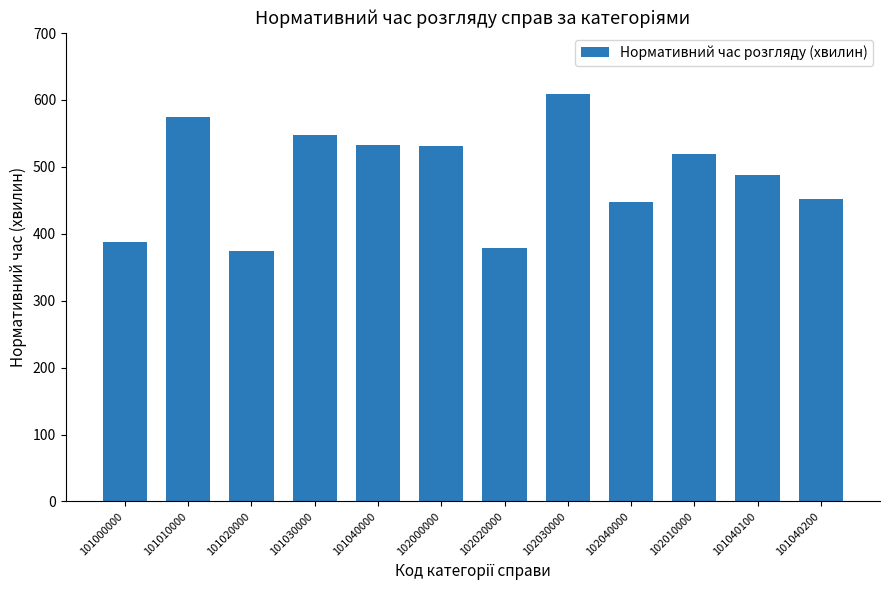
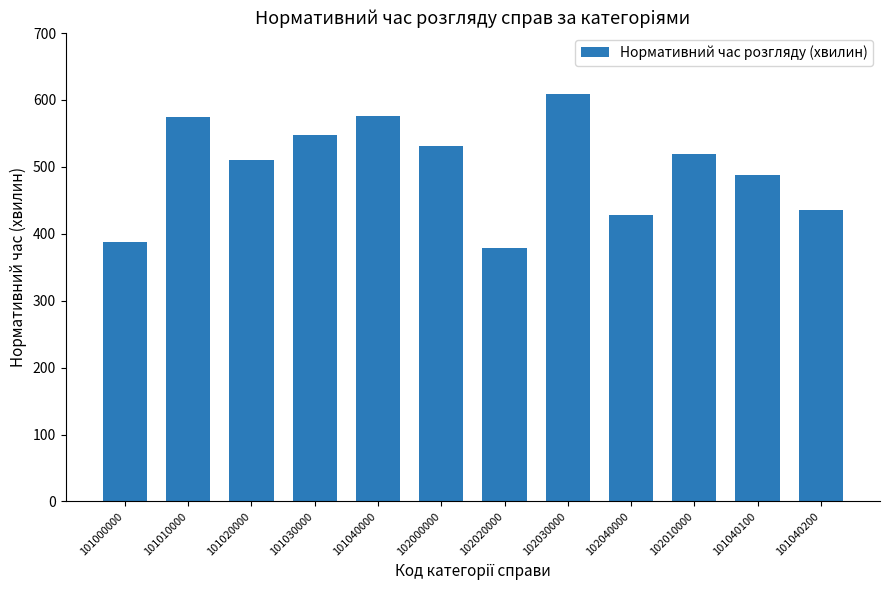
101020000: 380 -> 510
101040000: 530 -> 580
102040000: 450 -> 430
101040200: 450 -> 440
